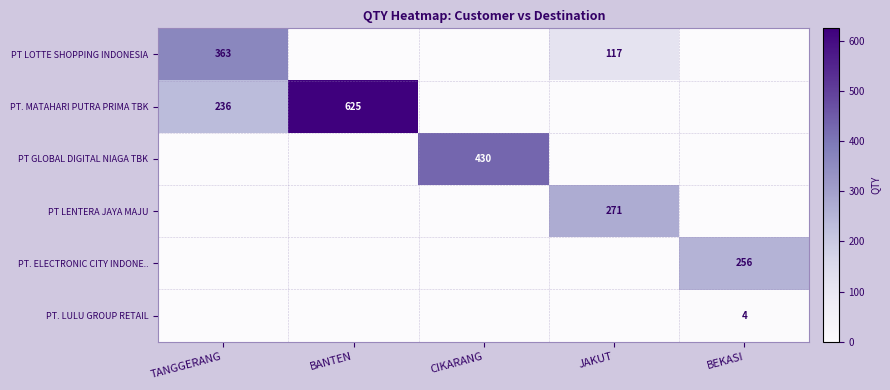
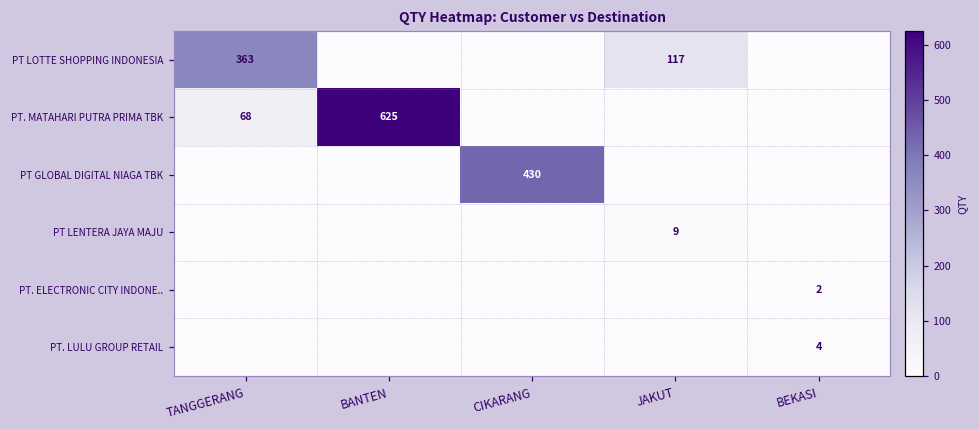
PT. MATAHARI PUTRA PRIMA TBK, TANGGERANG: 236 -> 68
PT LENTERA JAYA MAJU, JAKUT: 271 -> 9
PT. ELECTRONIC CITY INDONE.., BEKASI: 256 -> 2
